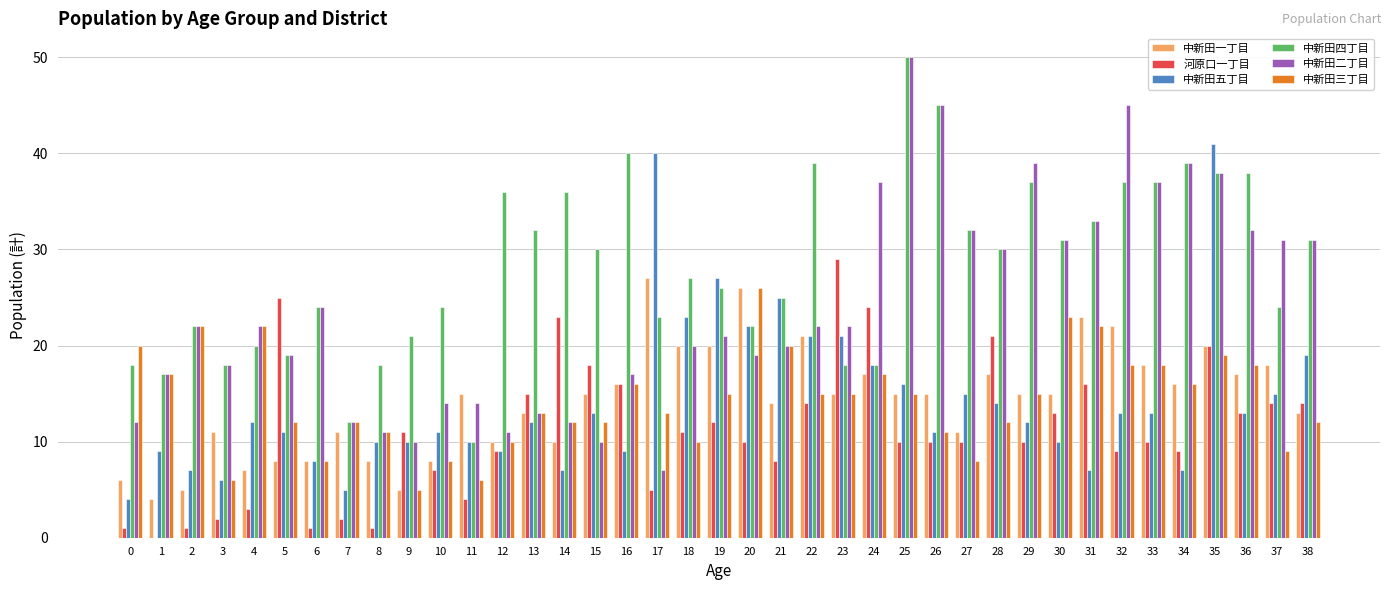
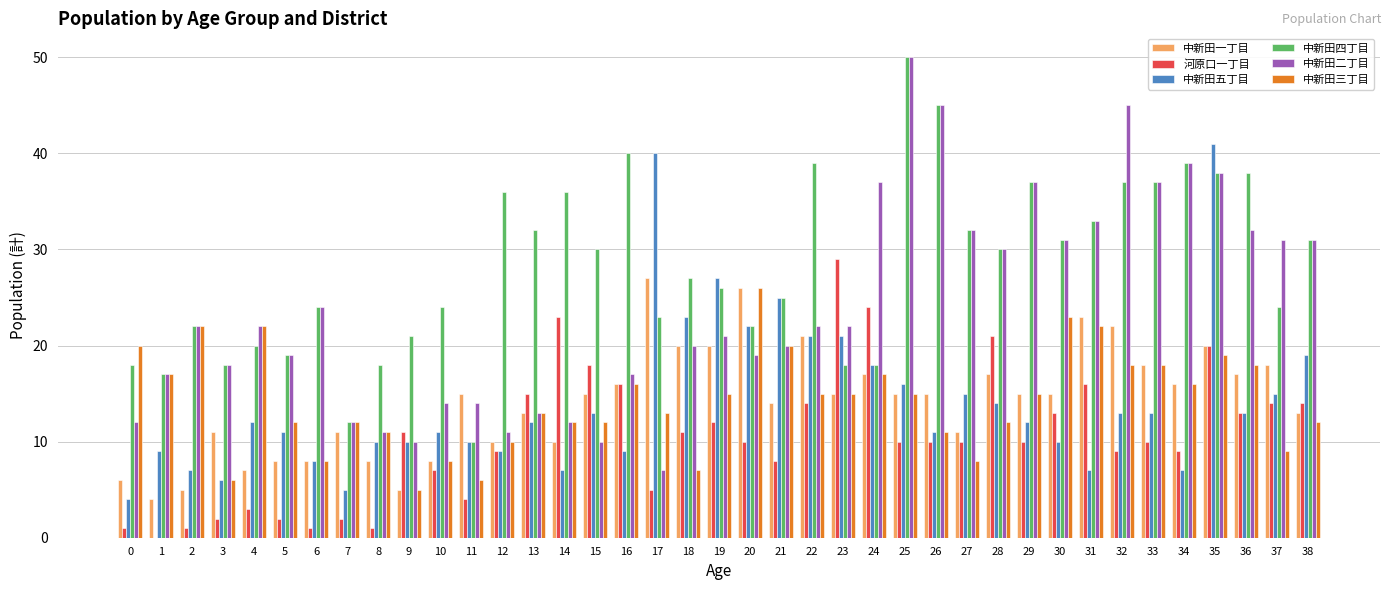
河原口一丁目, 5: 25 -> 2
中新田三丁目, 18: 10 -> 7
中新田二丁目, 29: 39 -> 37
